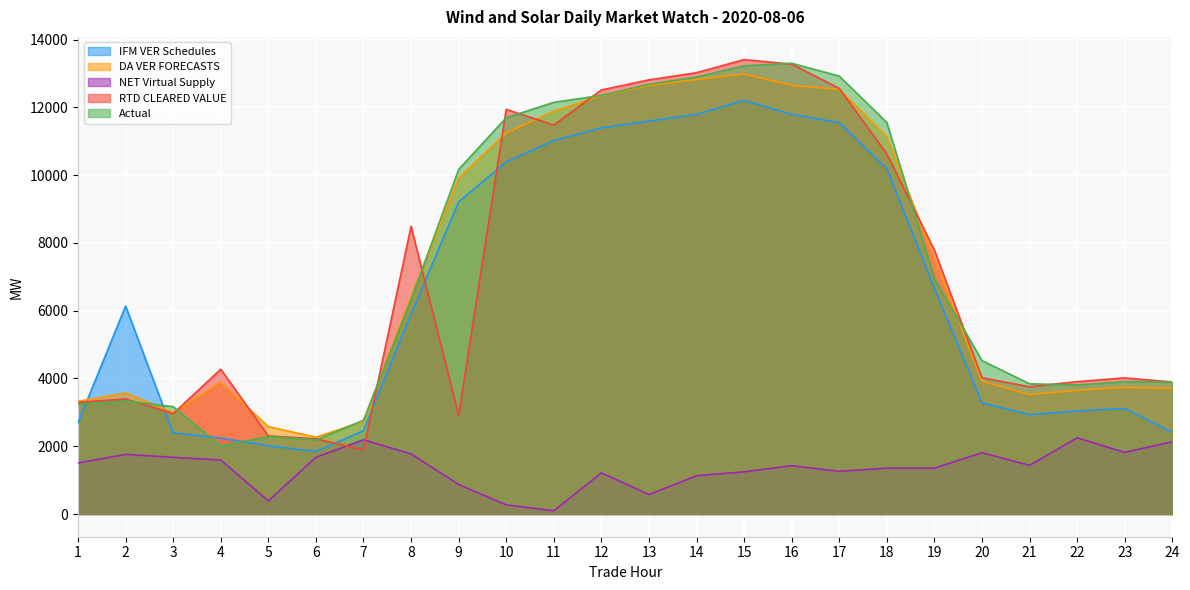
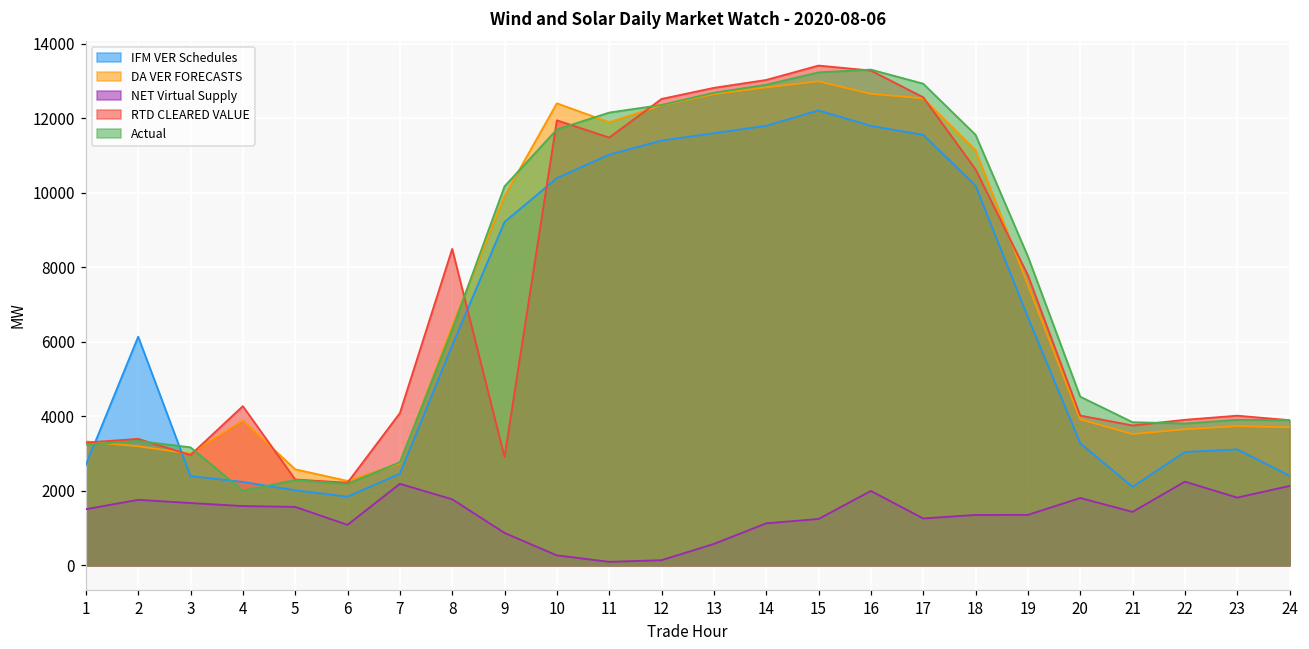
DA VER FORECASTS, 2: 3600 -> 3200
NET Virtual Supply, 5: 400 -> 1600
NET Virtual Supply, 6: 1700 -> 1100
RTD CLEARED VALUE, 7: 1900 -> 4100
DA VER FORECASTS, 10: 11200 -> 12400
NET Virtual Supply, 12: 1200 -> 100
NET Virtual Supply, 16: 1400 -> 2000
Actual, 19: 6900 -> 8300
IFM VER Schedules, 21: 2900 -> 2100
